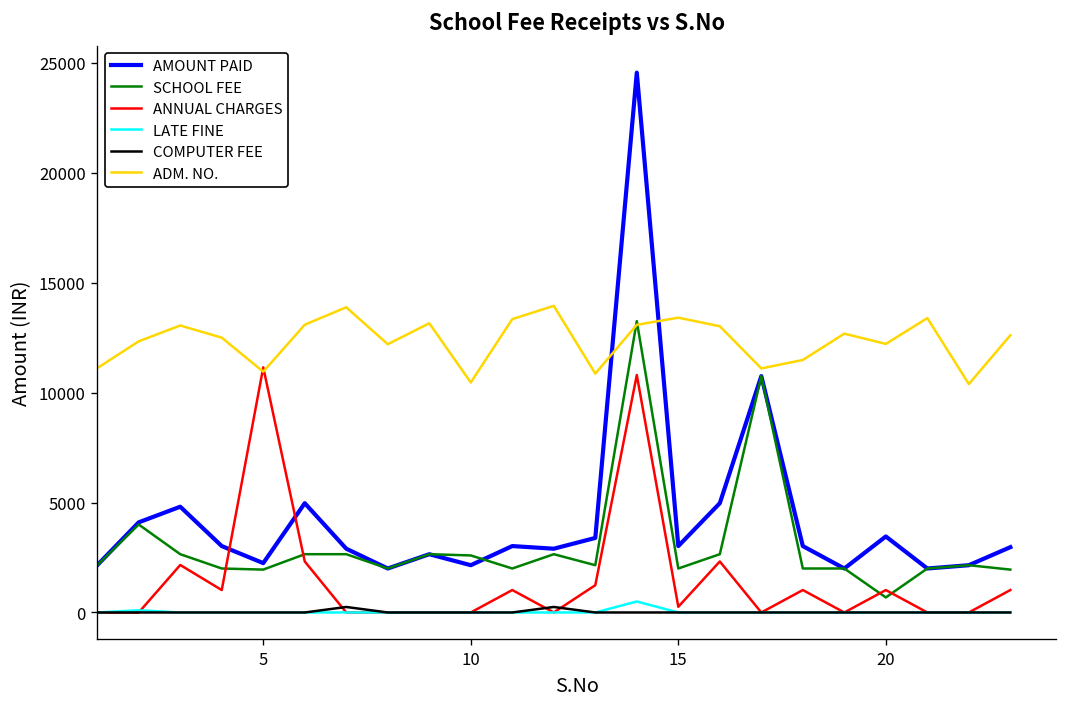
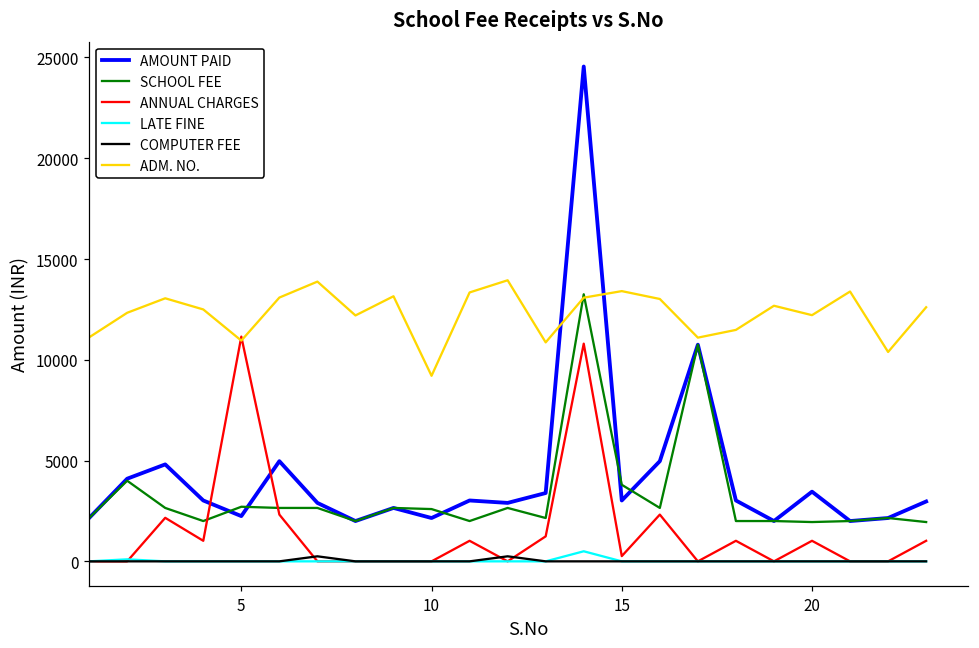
SCHOOL FEE, 5: 2000 -> 2700
ADM. NO., 10: 10500 -> 9200
SCHOOL FEE, 15: 2000 -> 3800
SCHOOL FEE, 20: 700 -> 2000
